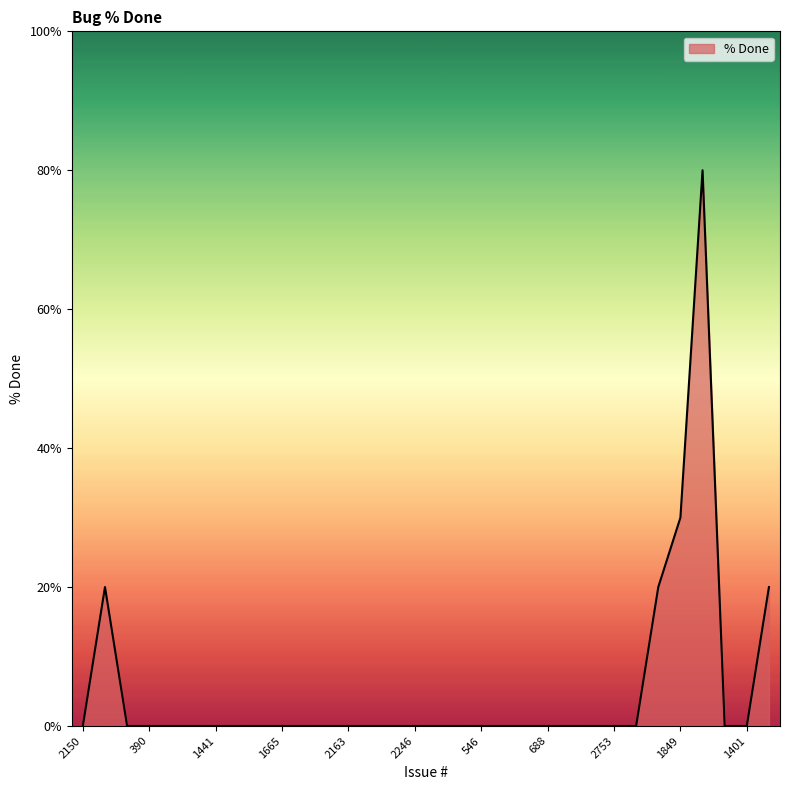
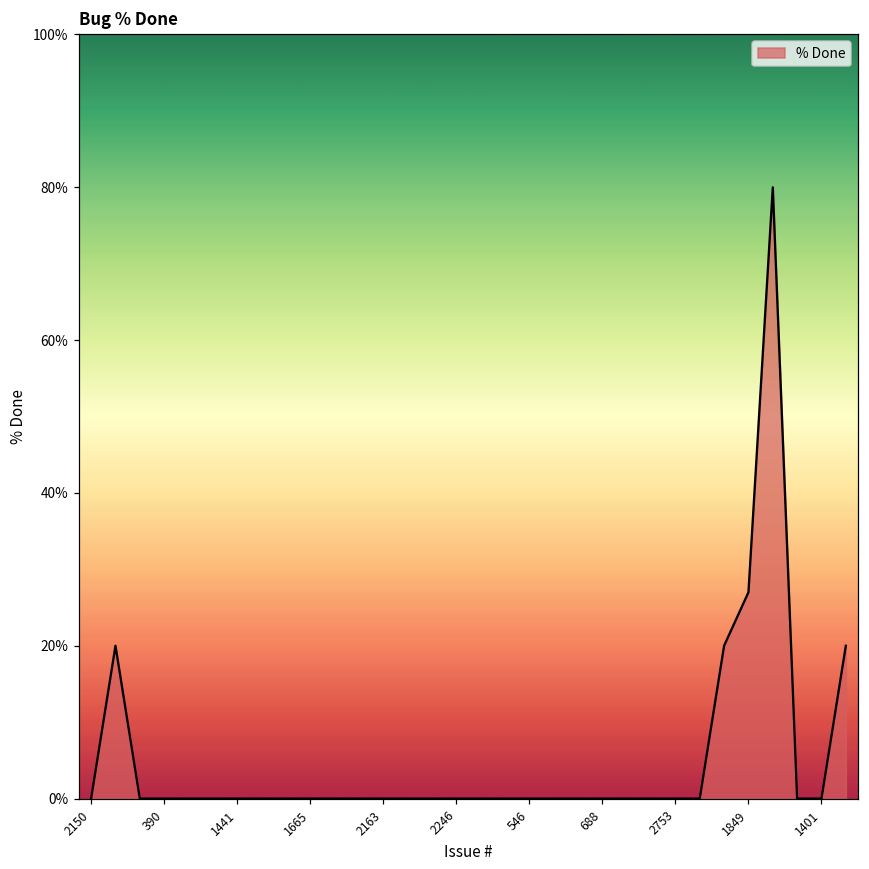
1849: 30% -> 27%
